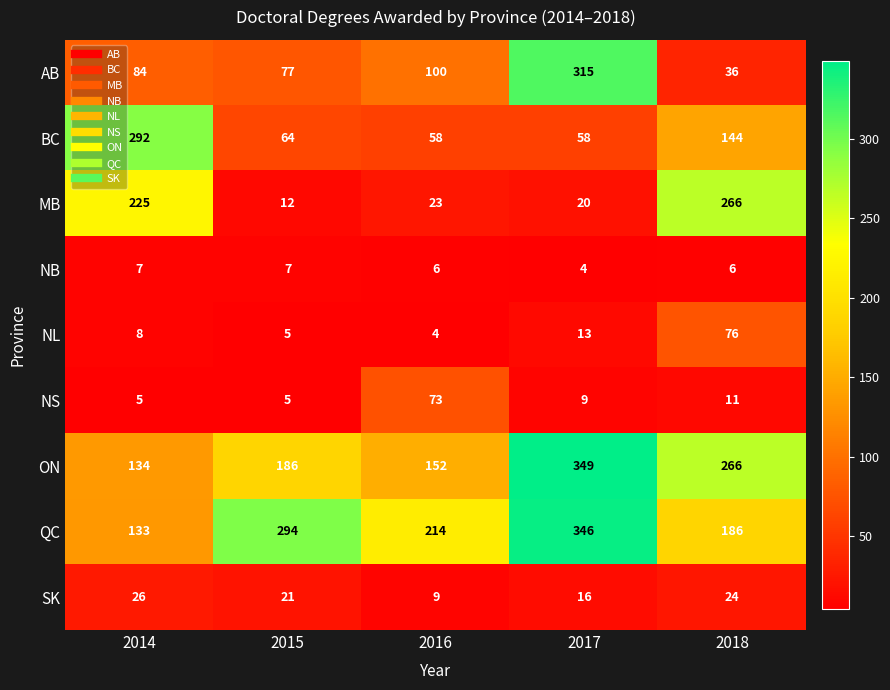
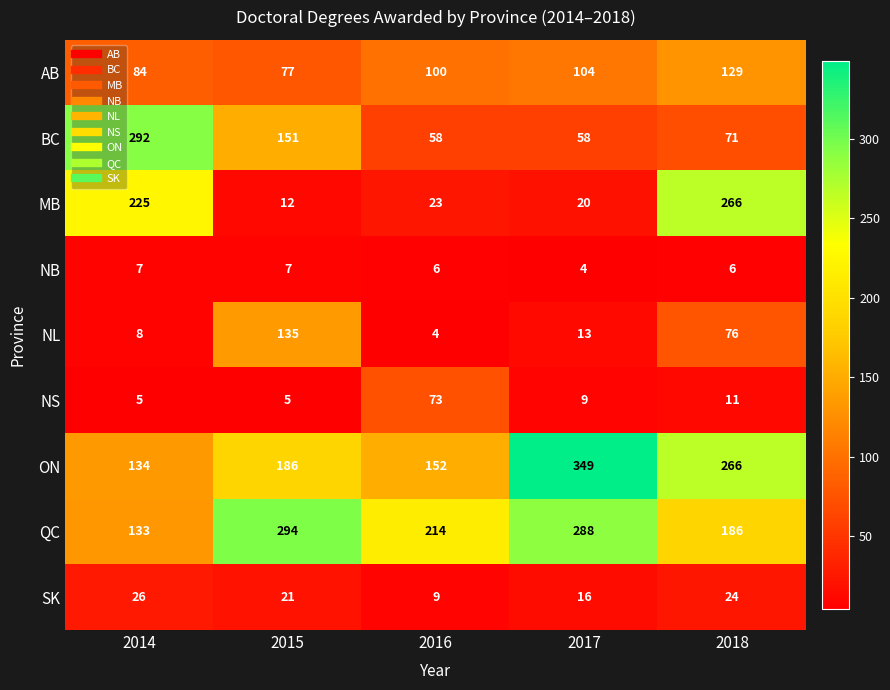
AB, 2017: 315 -> 104
AB, 2018: 36 -> 129
BC, 2015: 64 -> 151
BC, 2018: 144 -> 71
NL, 2015: 5 -> 135
QC, 2017: 346 -> 288
